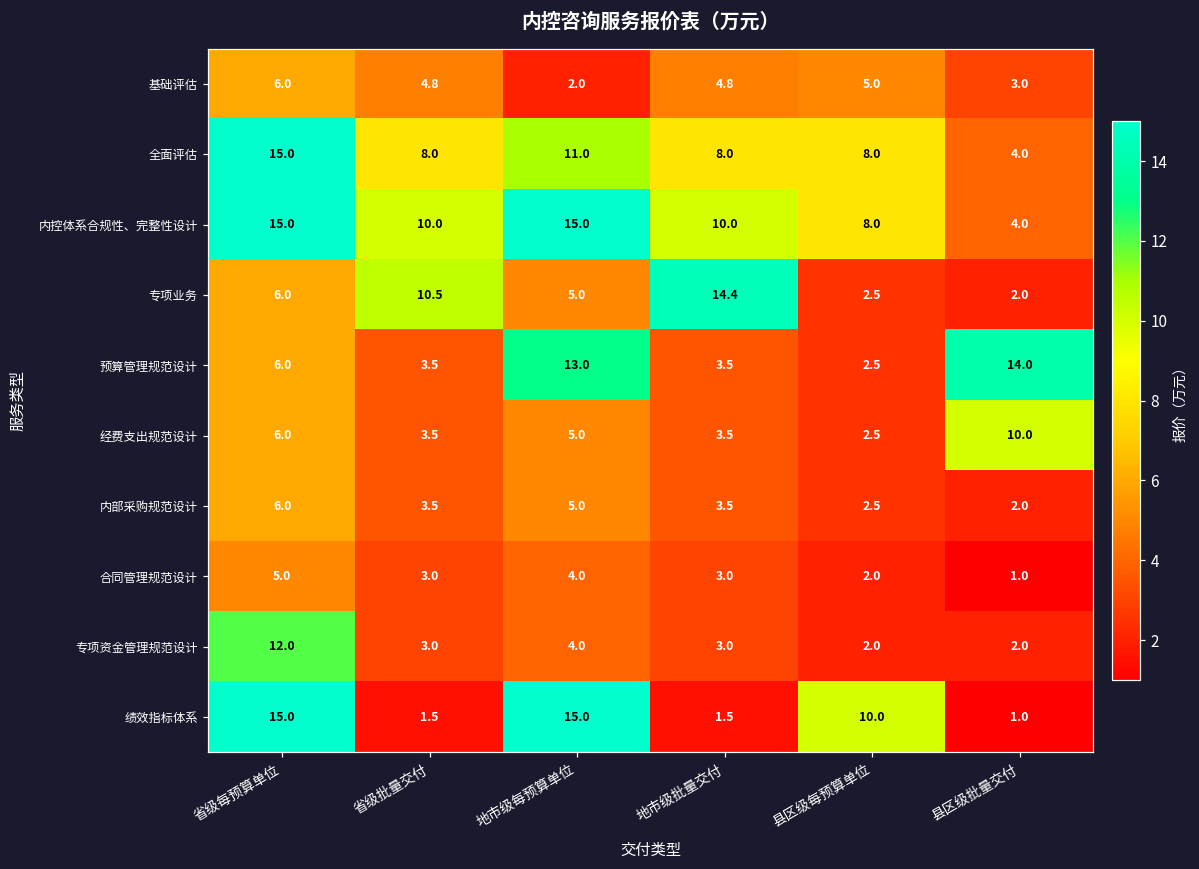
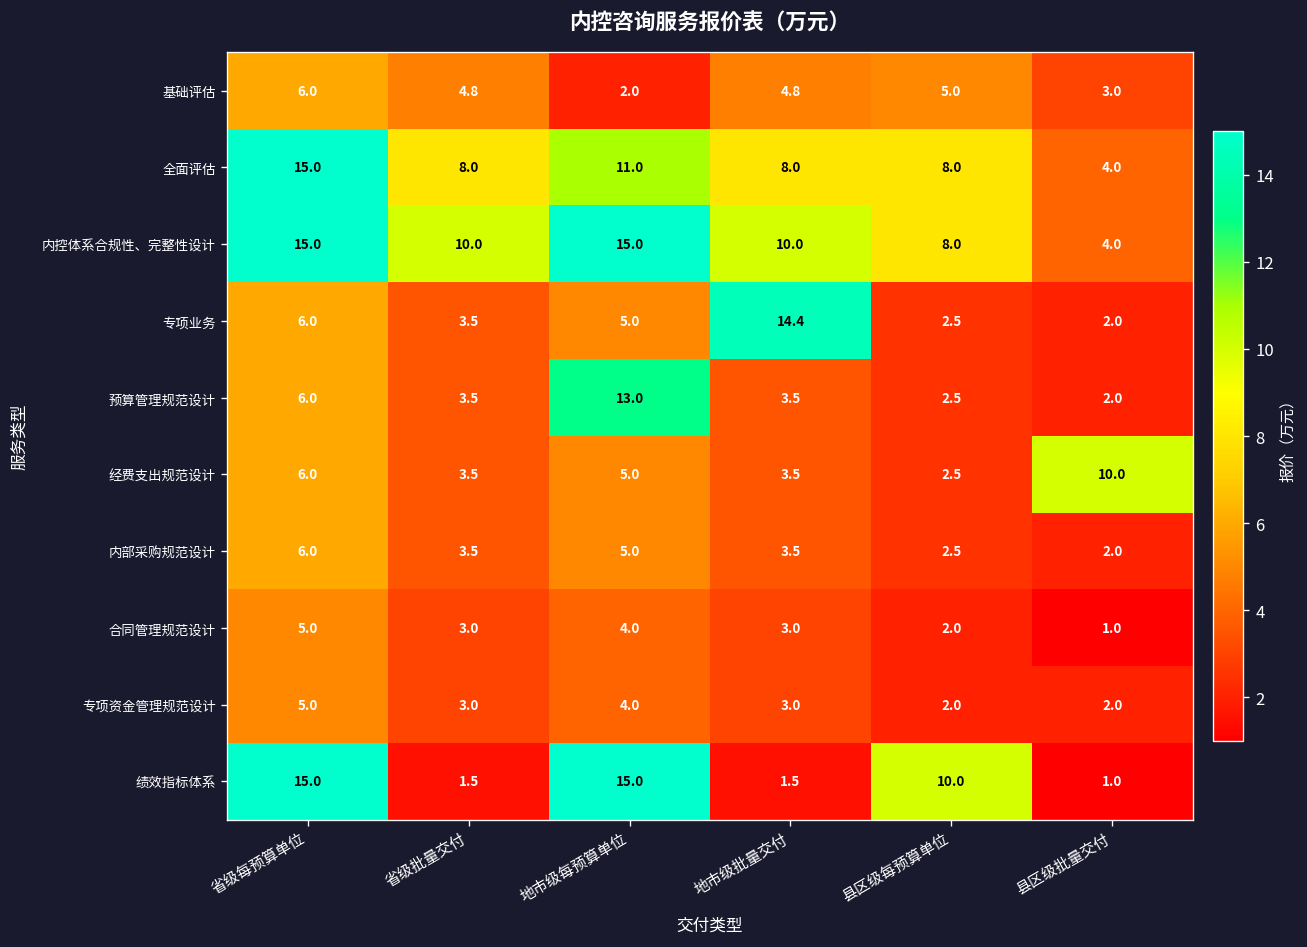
专项业务, 省级批量交付: 10.5 -> 3.5
预算管理规范设计, 县区级批量交付: 14.0 -> 2.0
专项资金管理规范设计, 省级每预算单位: 12.0 -> 5.0
